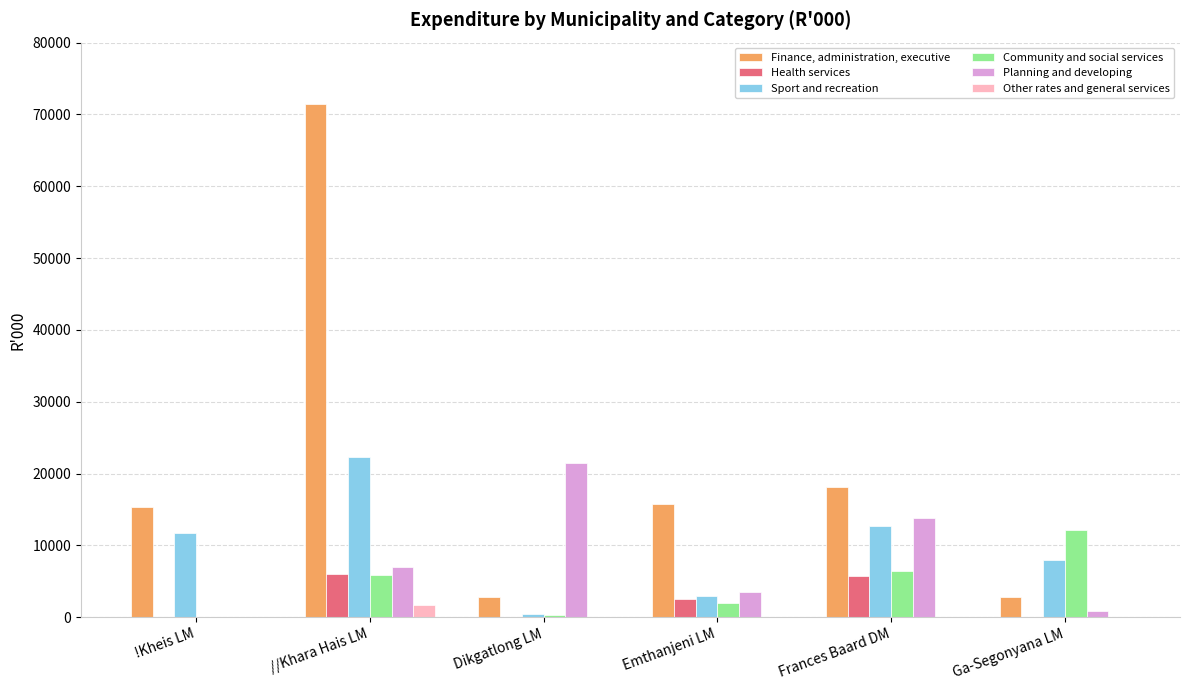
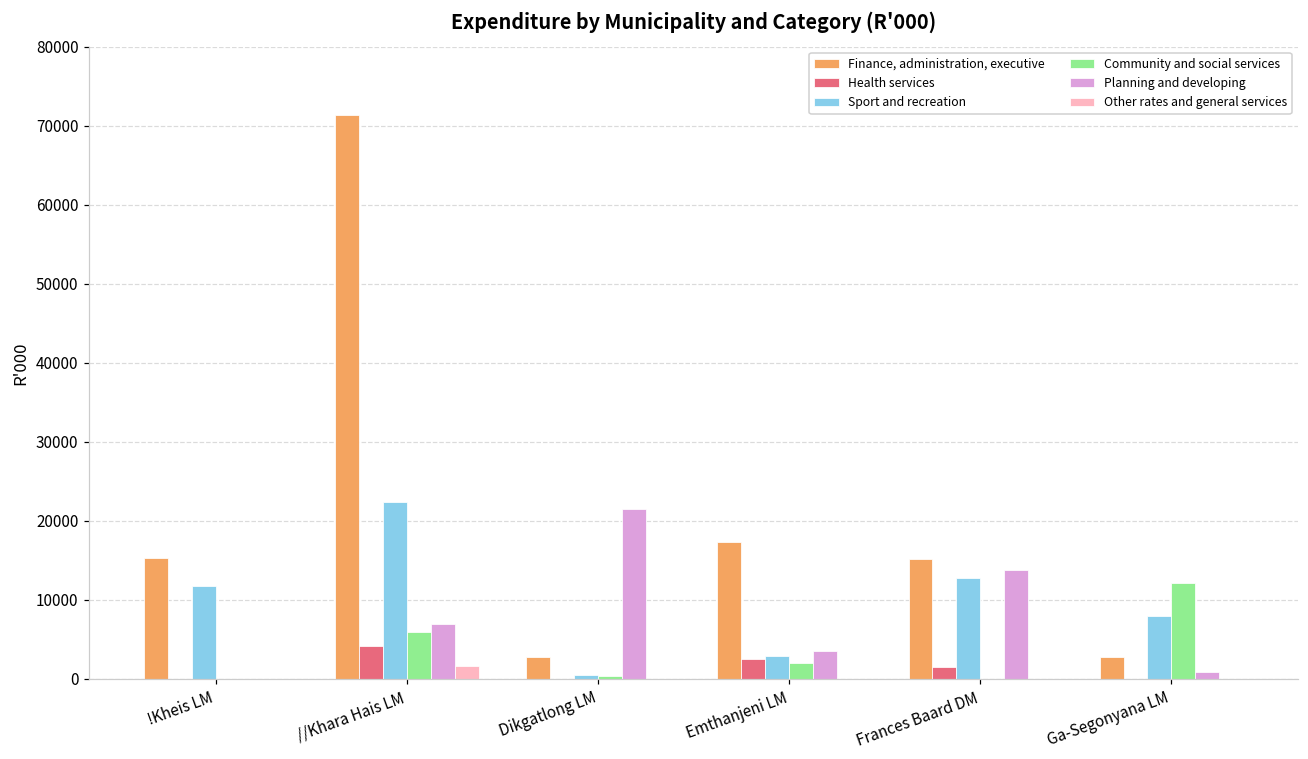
Health services, //Khara Hais LM: 6000 -> 4000
Finance, administration, executive, Emthanjeni LM: 16000 -> 17000
Finance, administration, executive, Frances Baard DM: 18000 -> 15000
Health services, Frances Baard DM: 6000 -> 1000
Community and social services, Frances Baard DM: 6000 -> 0
